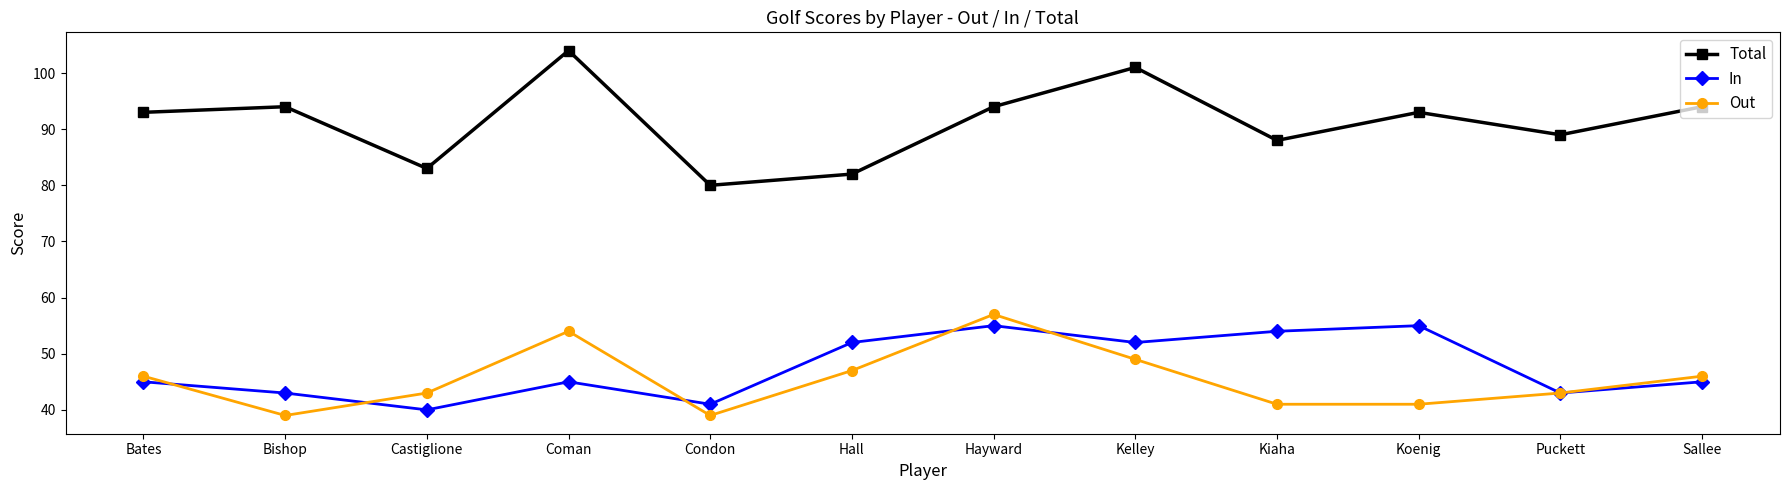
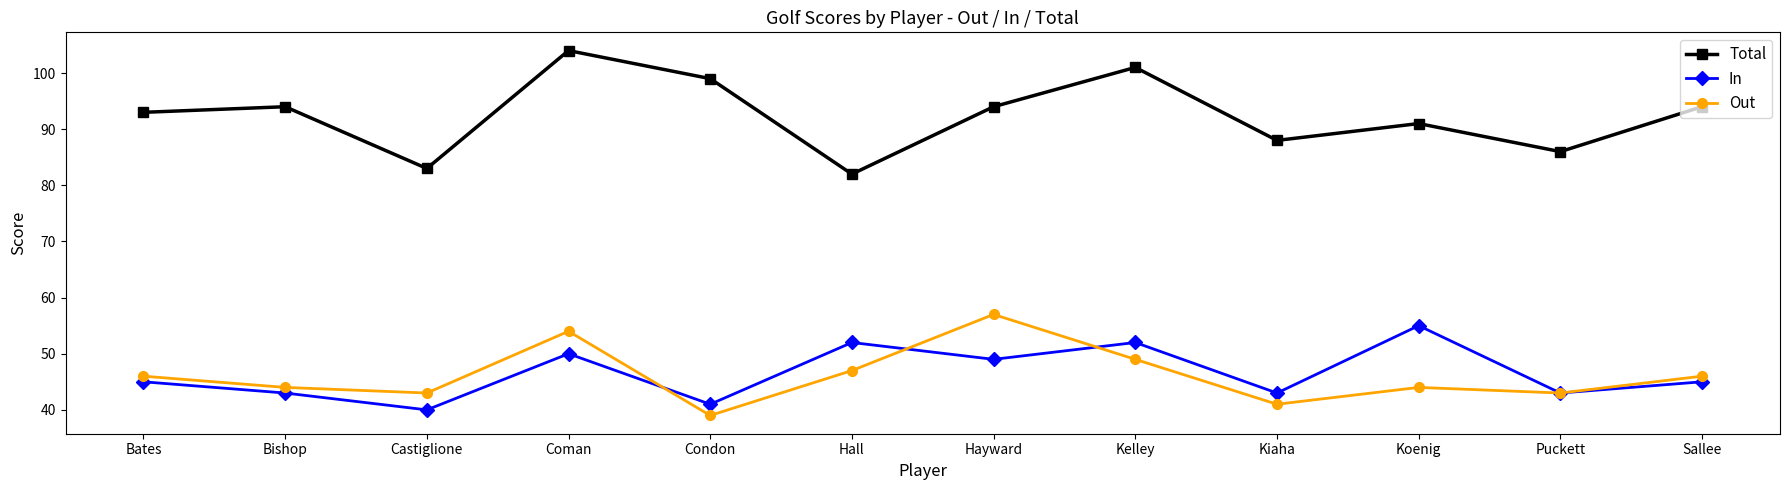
Out, Bishop: 39 -> 44
In, Coman: 45 -> 50
Total, Condon: 80 -> 99
In, Hayward: 55 -> 49
In, Kiaha: 54 -> 43
Total, Koenig: 93 -> 91
Out, Koenig: 41 -> 44
Total, Puckett: 89 -> 86
